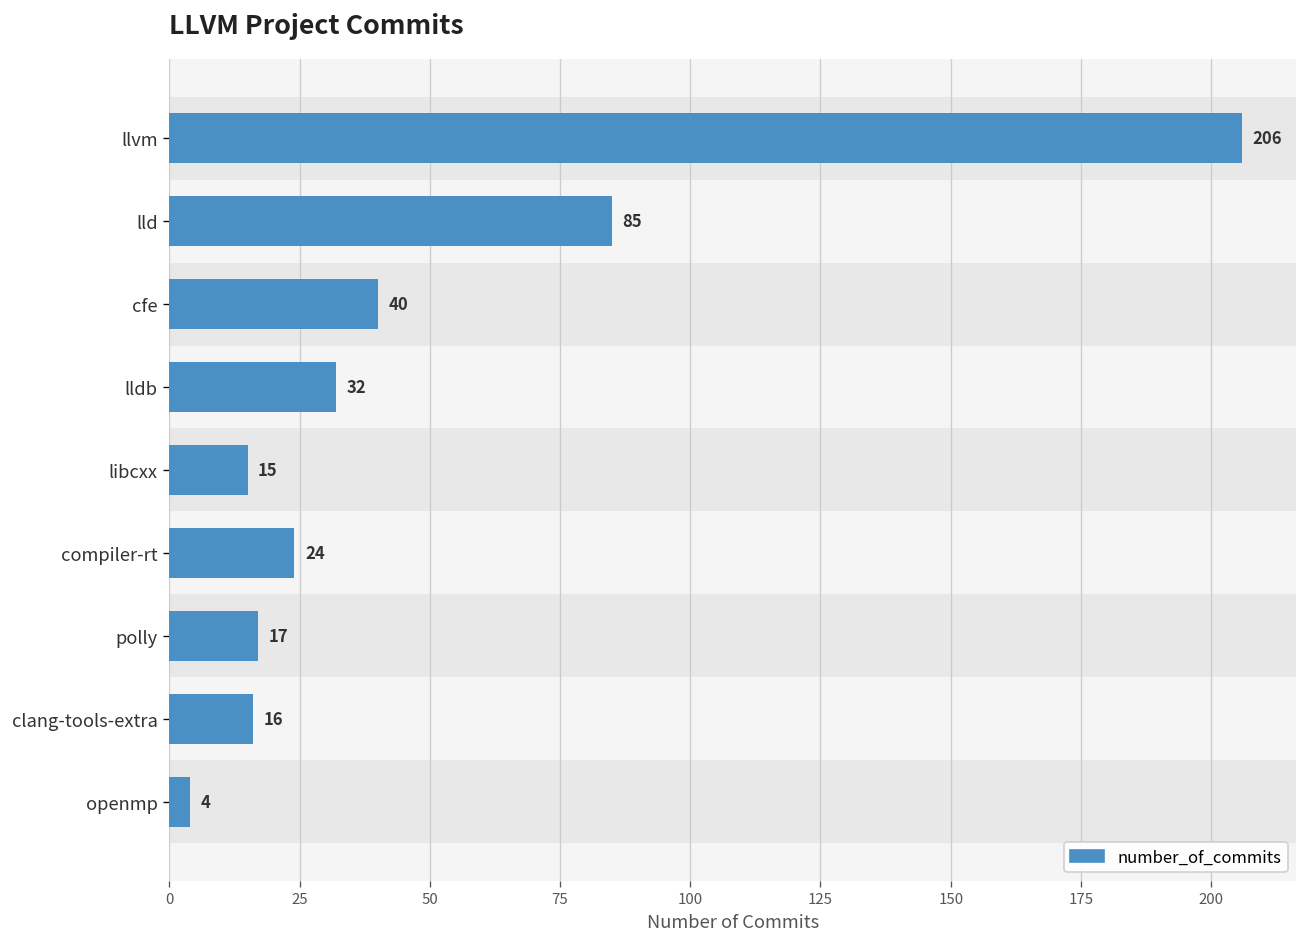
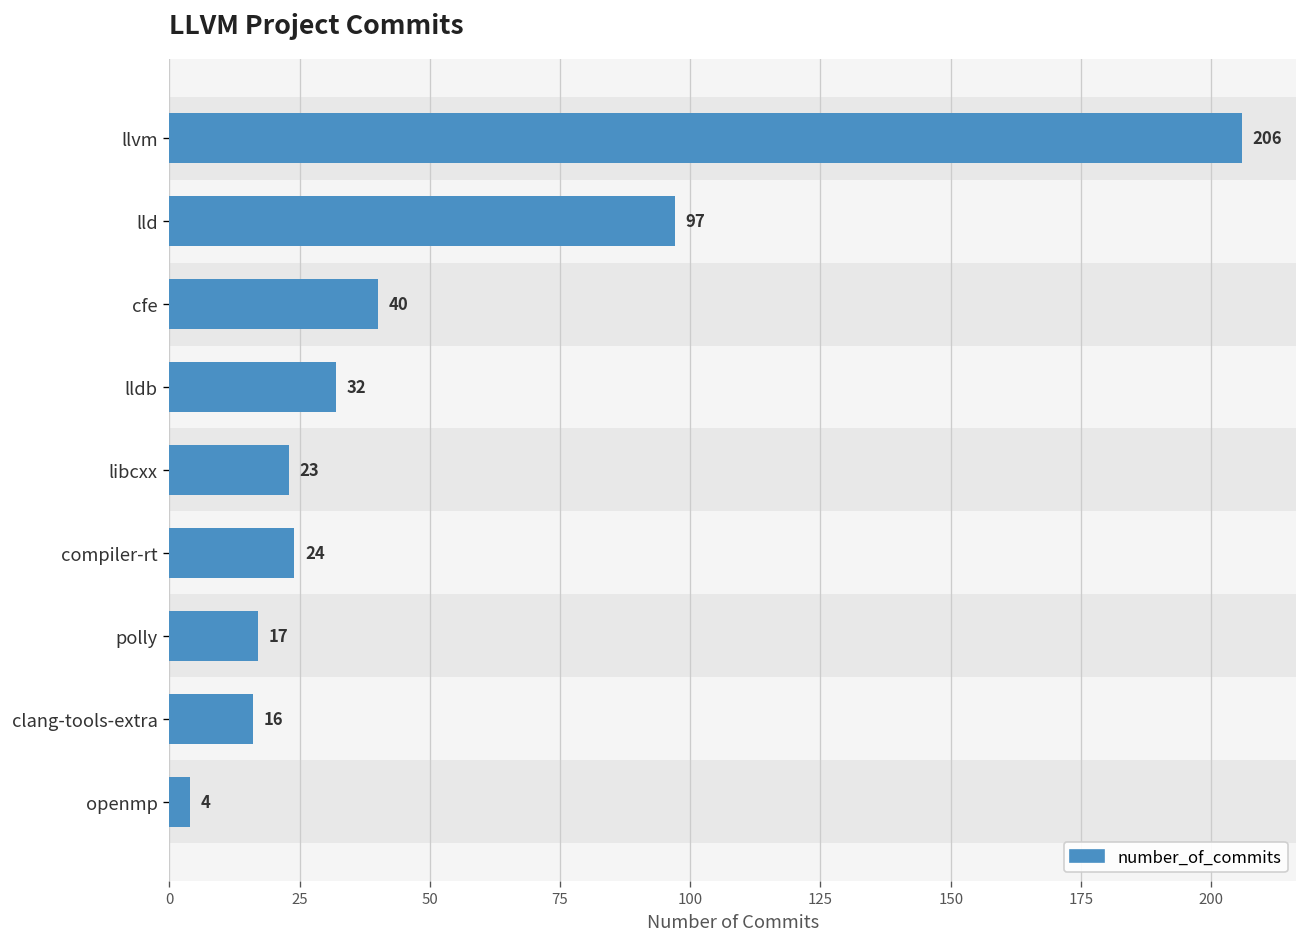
lld: 85 -> 97
libcxx: 15 -> 23
